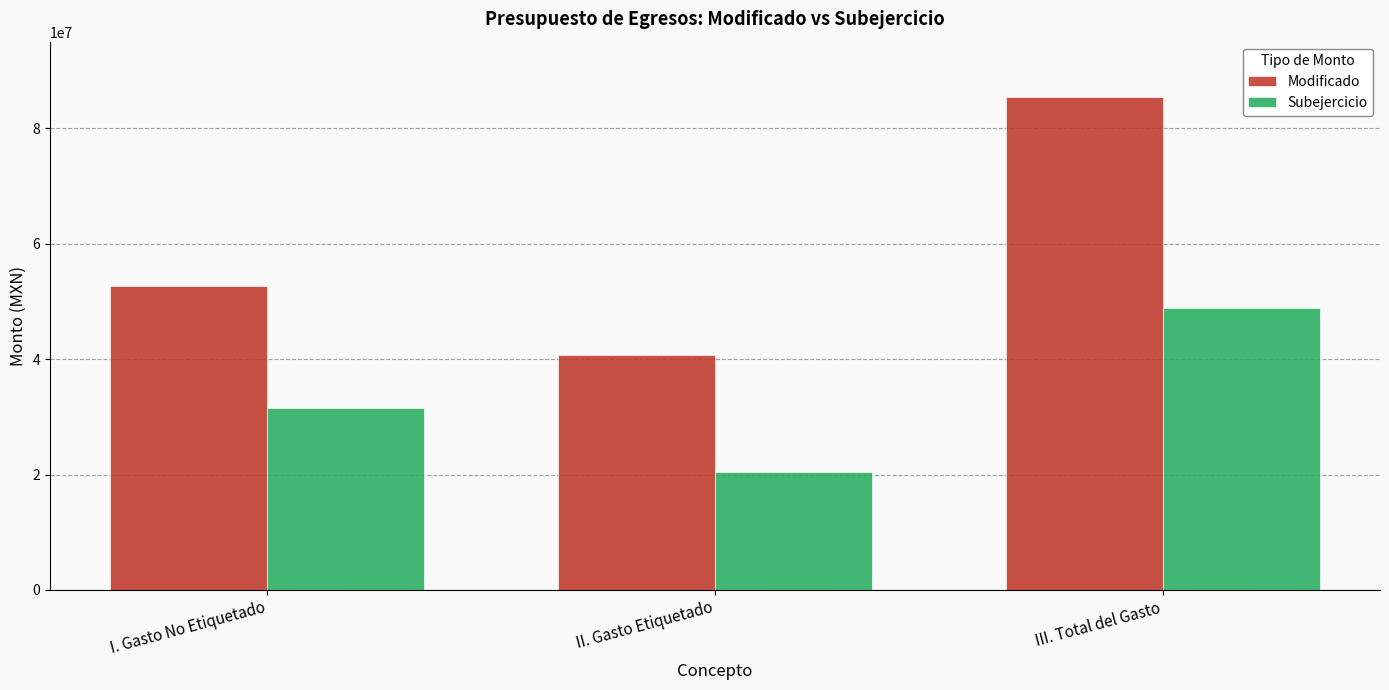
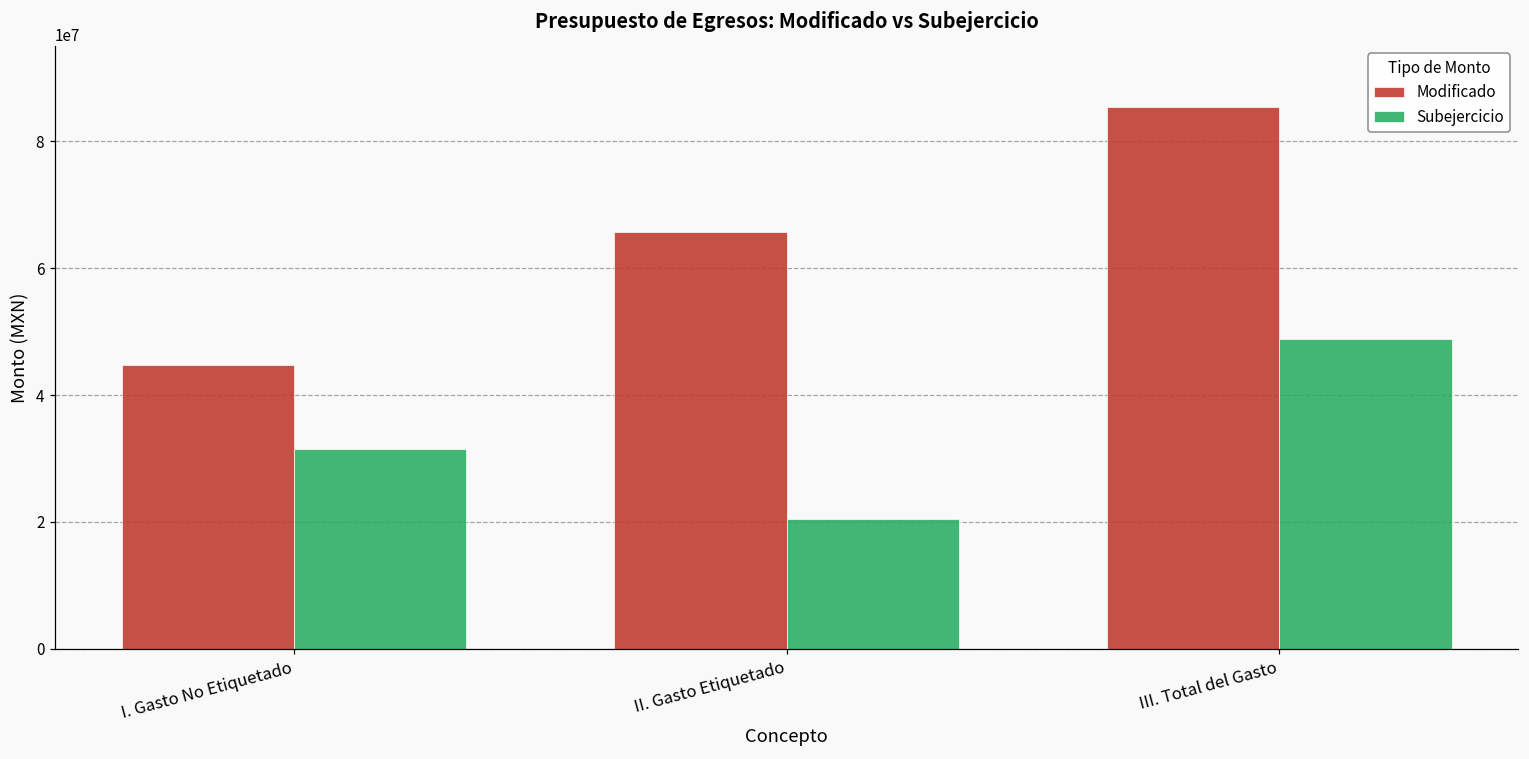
Modificado, I. Gasto No Etiquetado: 53000000 -> 45000000
Modificado, II. Gasto Etiquetado: 41000000 -> 66000000
